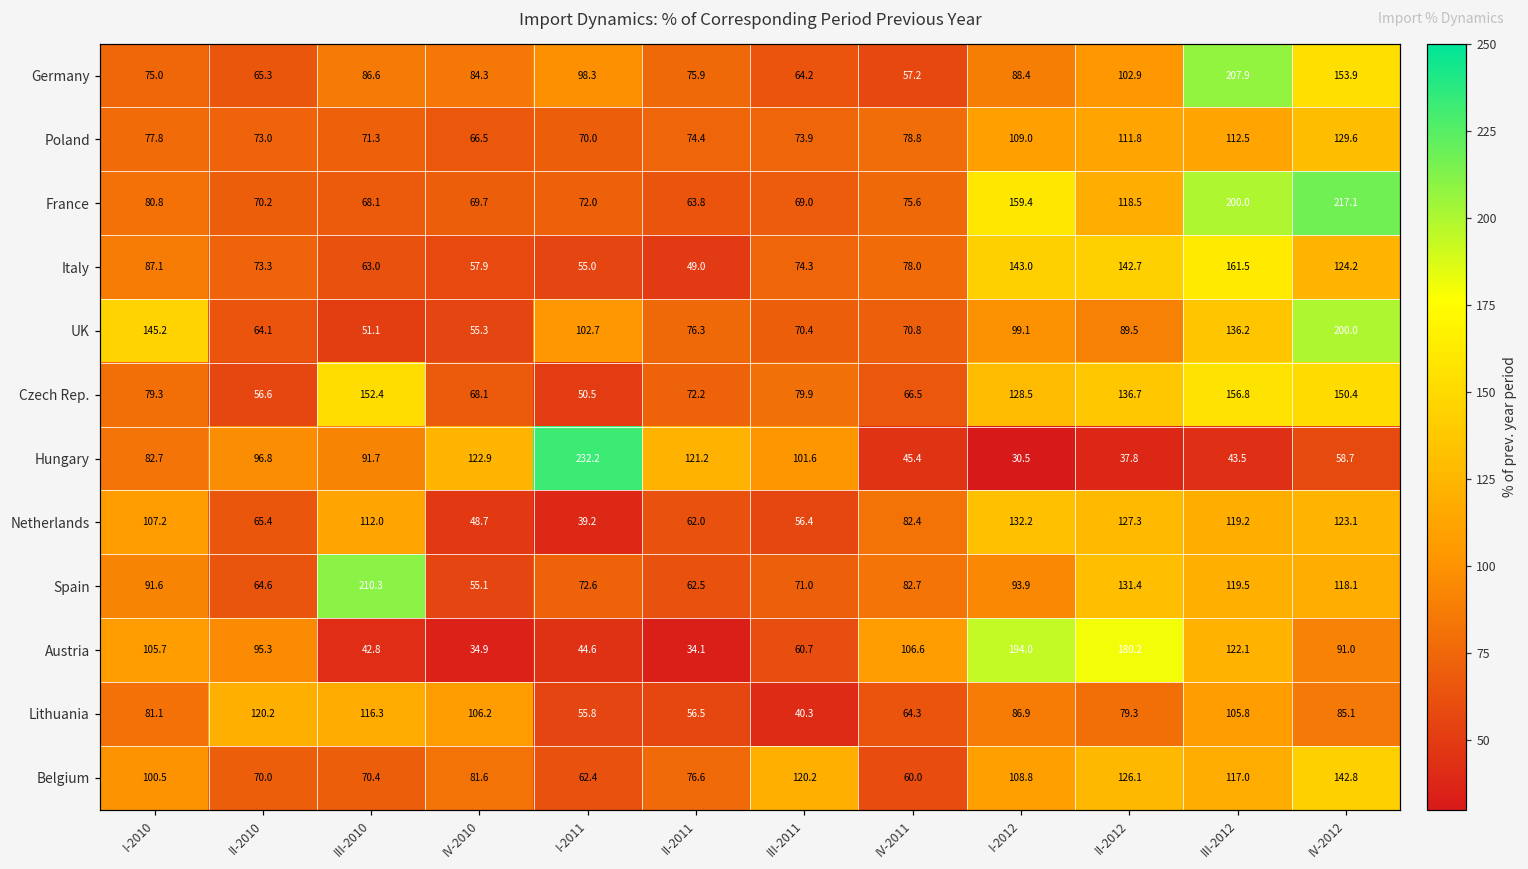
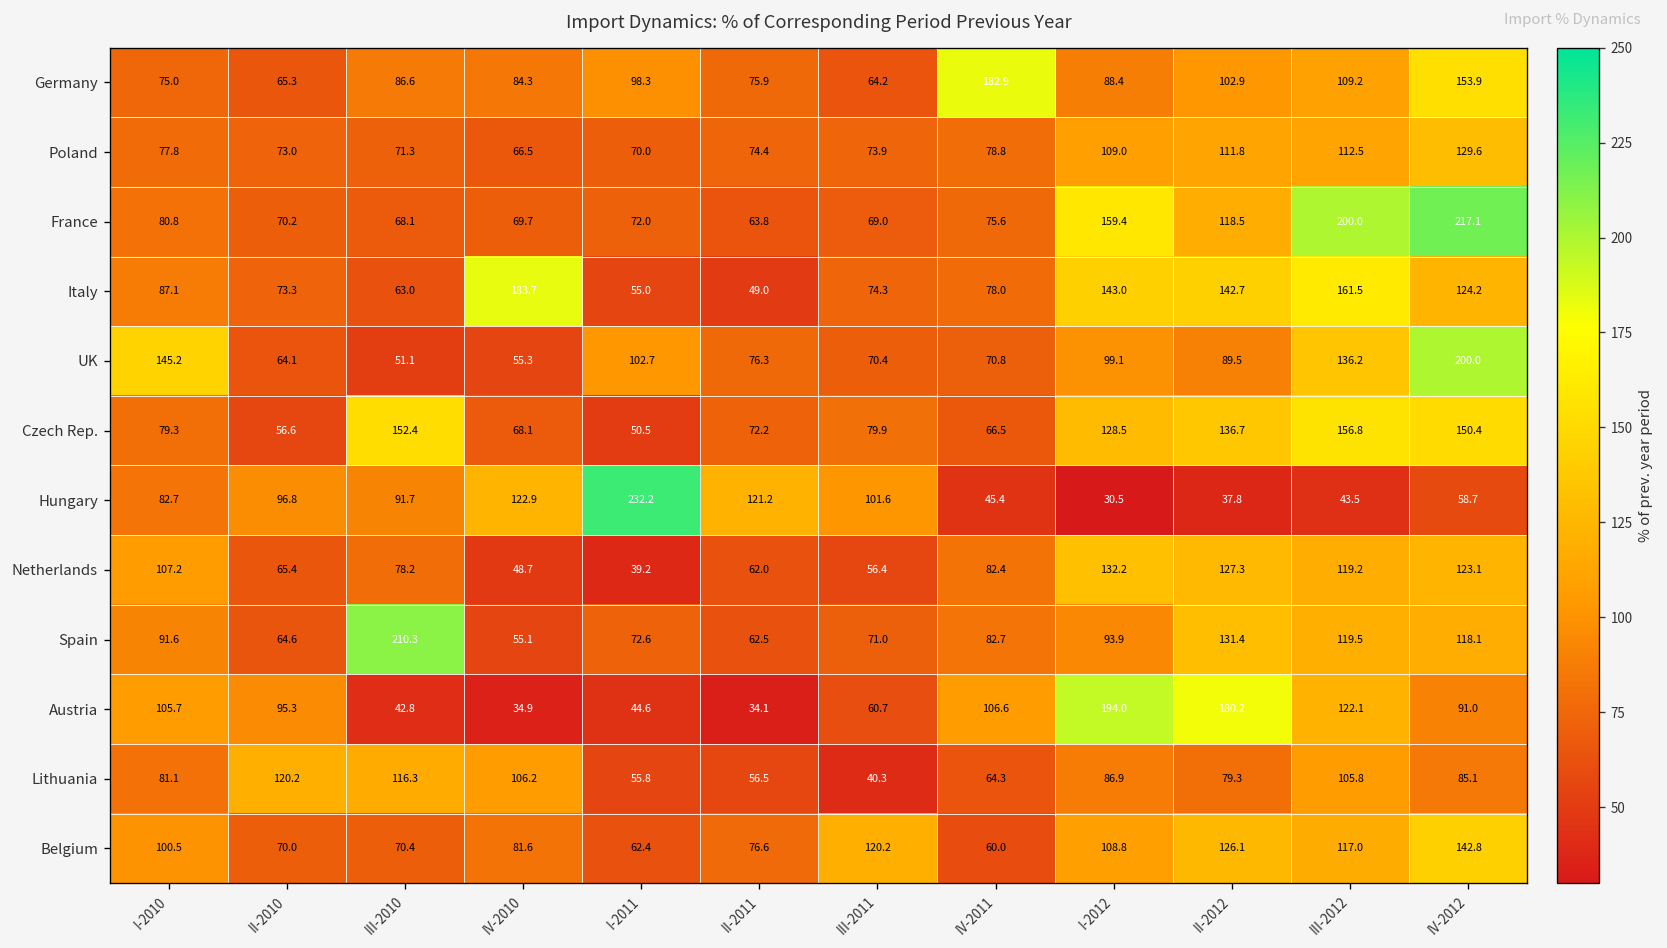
Germany, IV-2011: 57.2 -> 182.9
Germany, III-2012: 207.9 -> 109.2
Italy, IV-2010: 57.9 -> 183.7
Netherlands, III-2010: 112.0 -> 78.2
